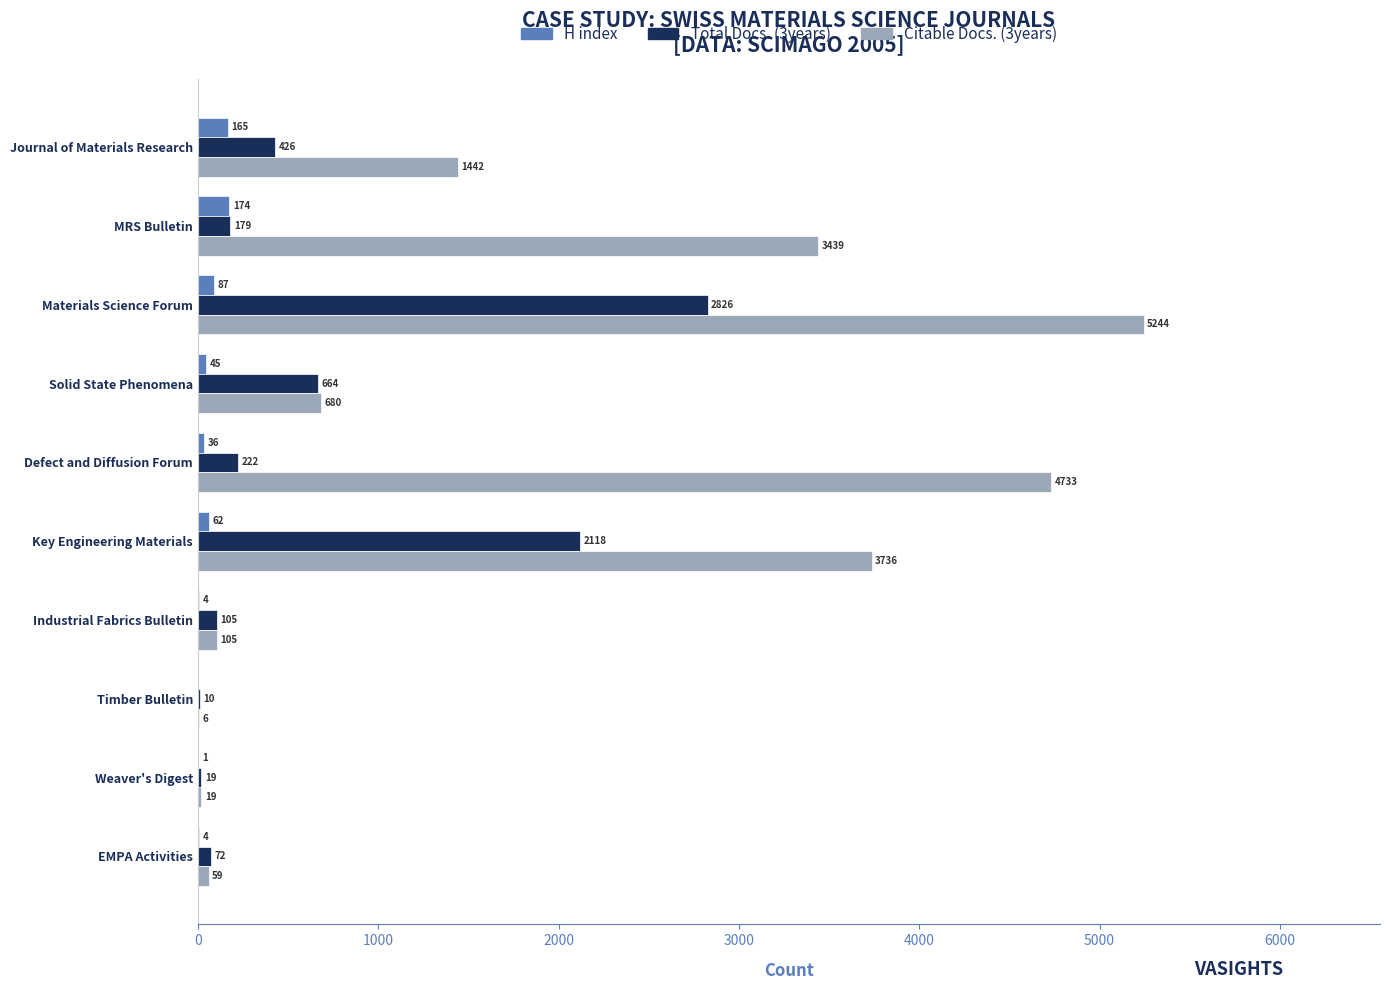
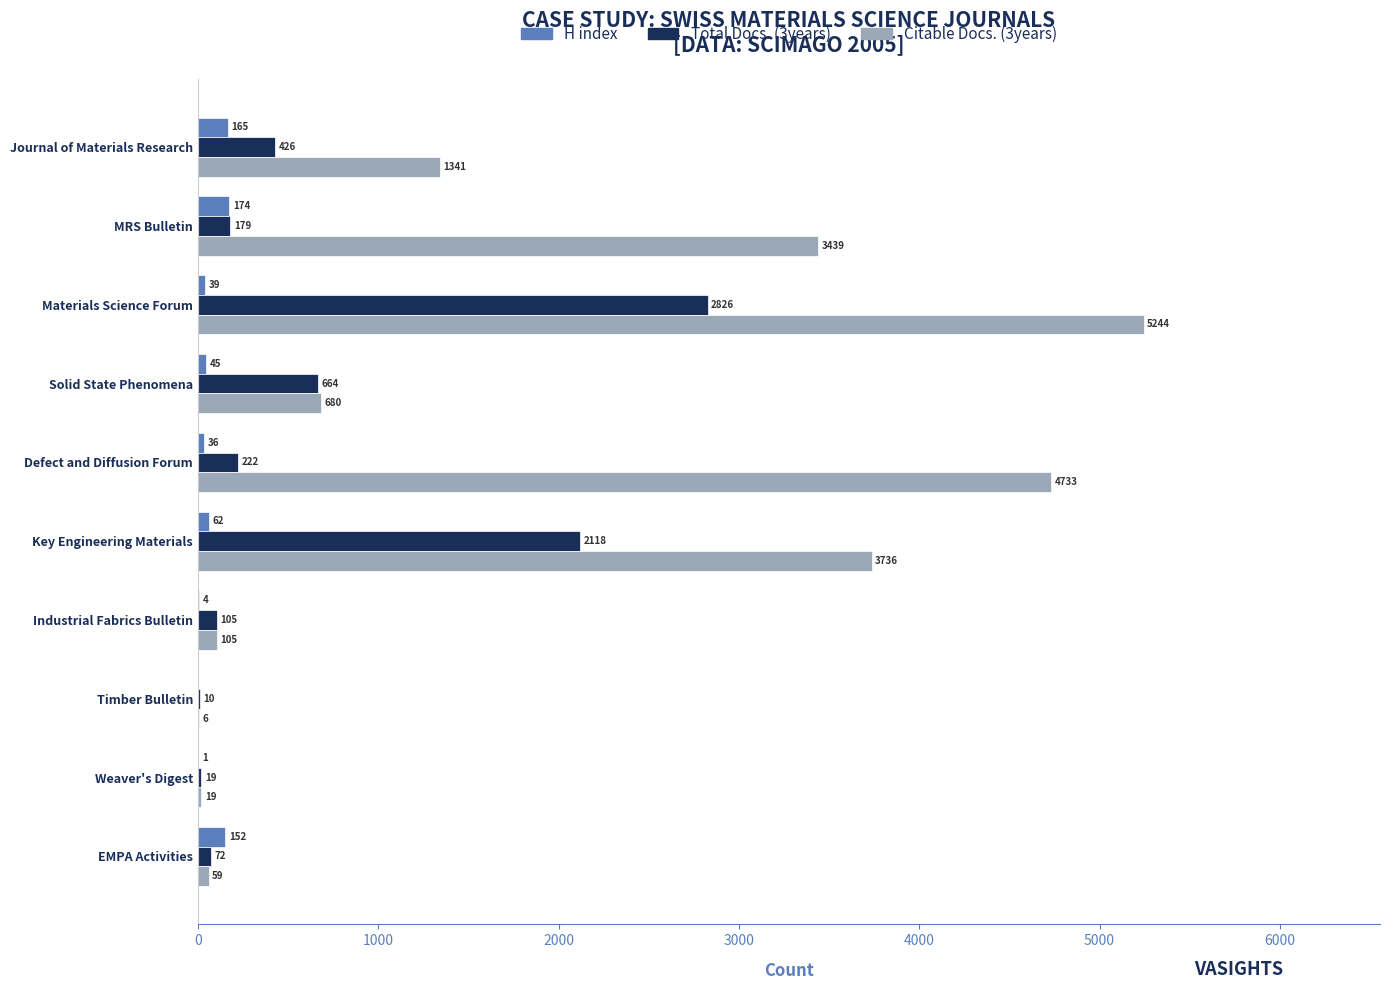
Citable Docs. (3years), Journal of Materials Research: 1442 -> 1341
H index, Materials Science Forum: 87 -> 39
H index, EMPA Activities: 4 -> 152
